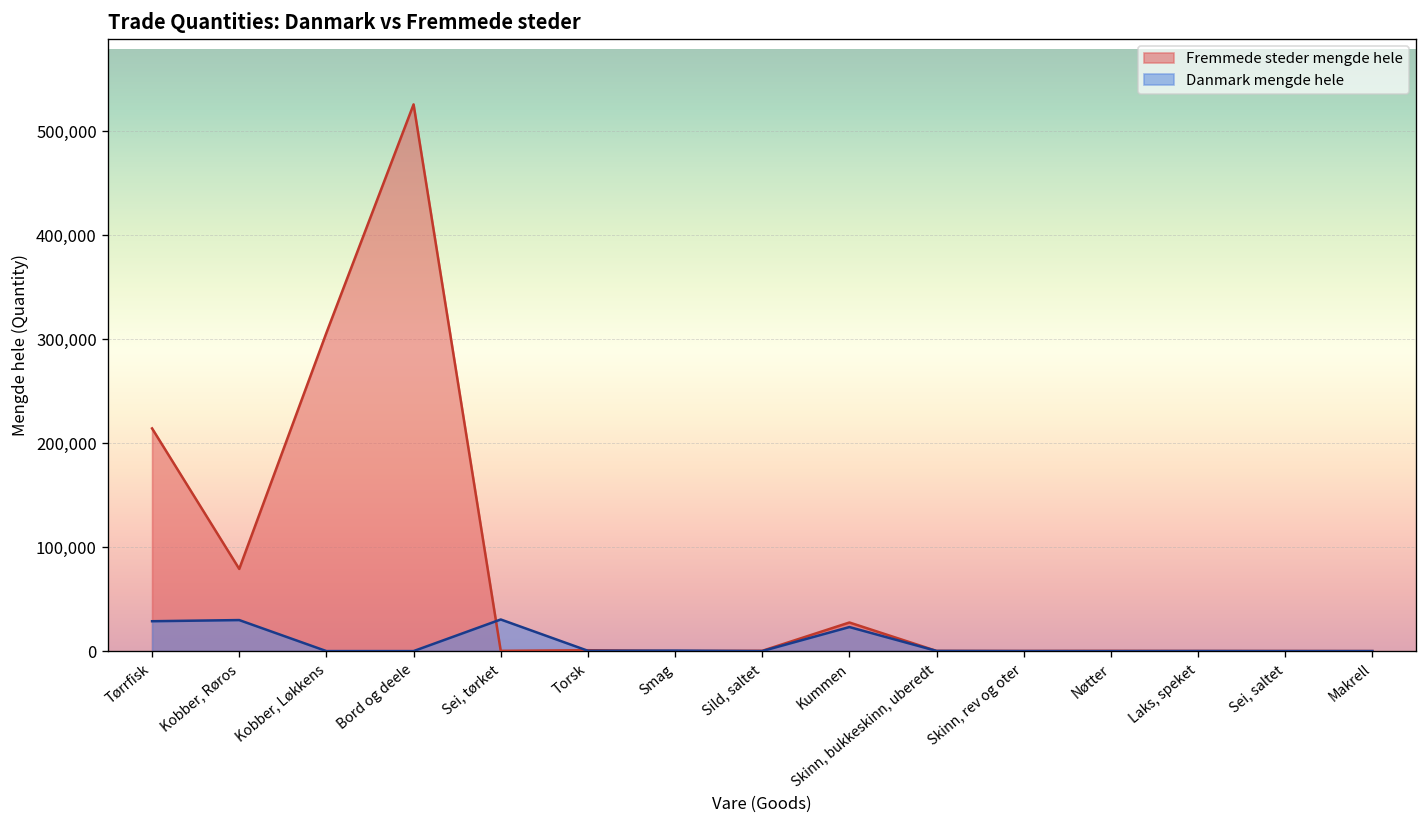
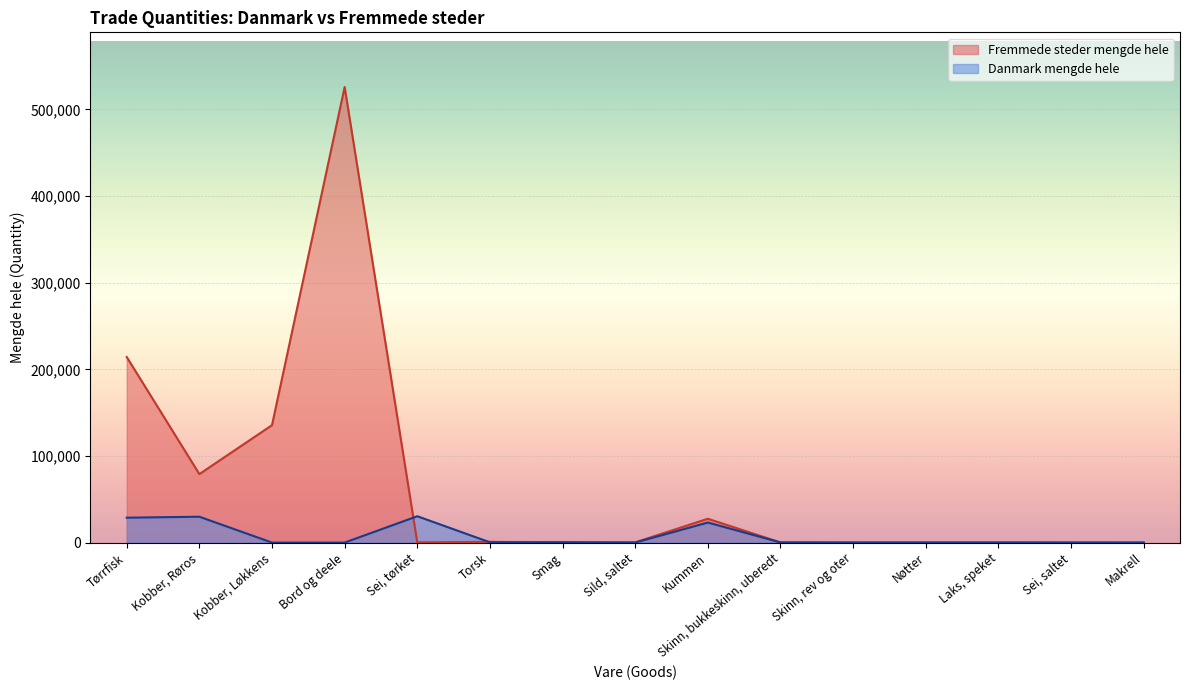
Fremmede steder mengde hele, Kobber, Løkkens: 310,000 -> 140,000
